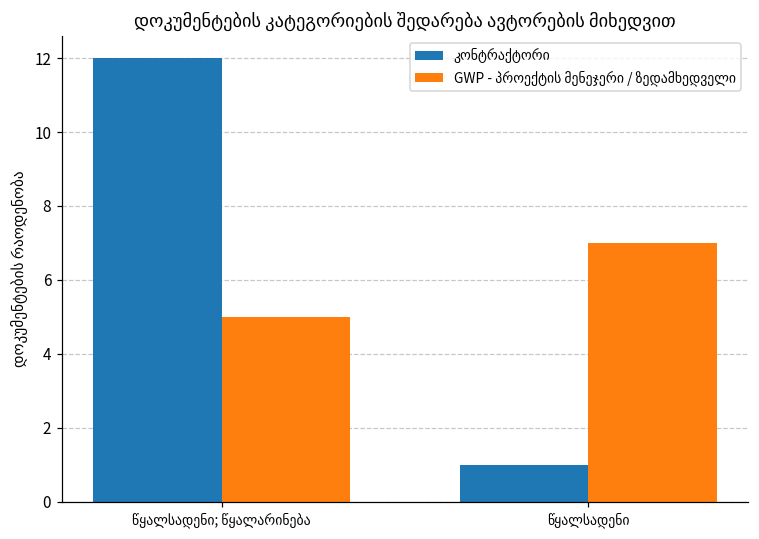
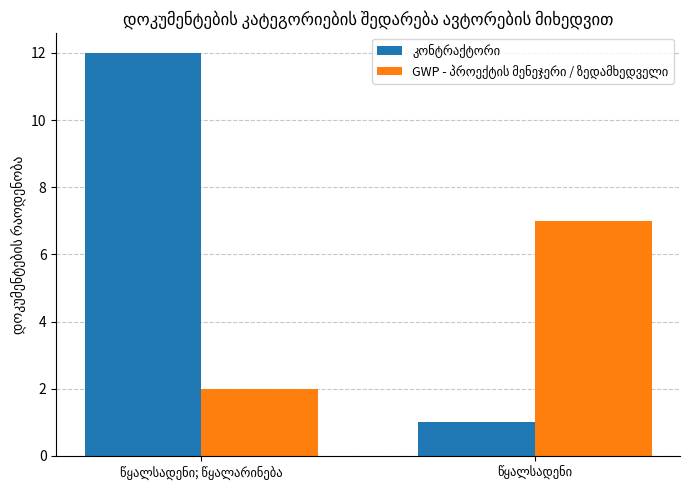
GWP - პროექტის მენეჯერი / ზედამხედველი, წყალსადენი; წყალარინება: 5 -> 2
